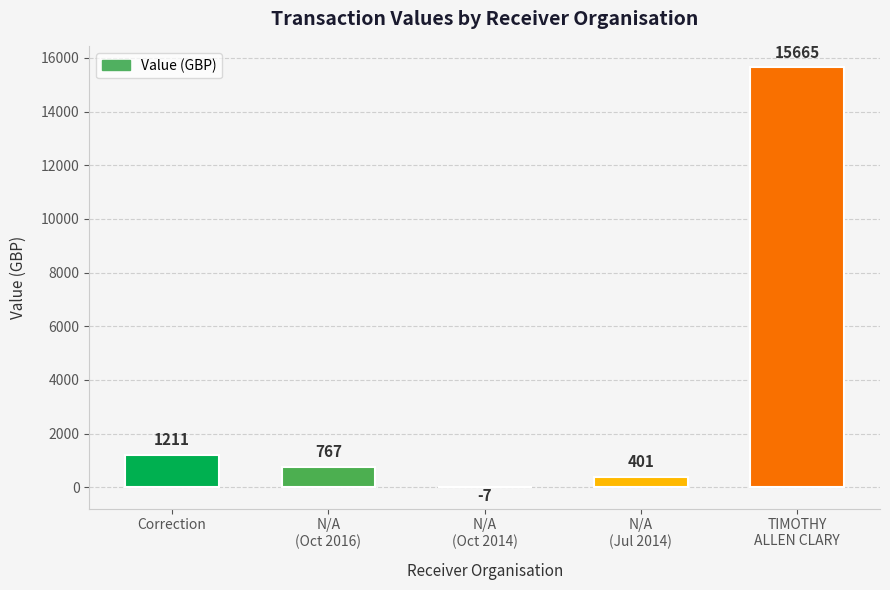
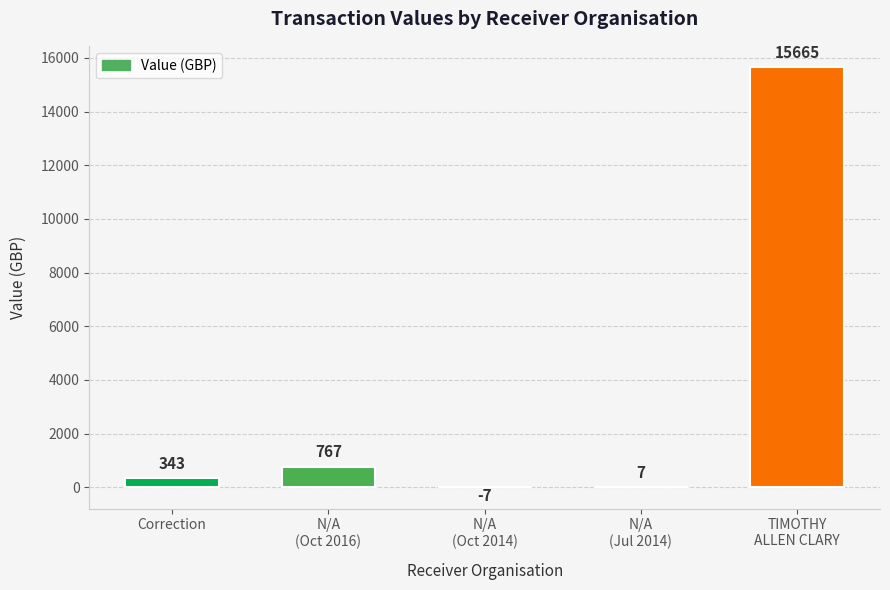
Correction: 1211 -> 343
N/A (Jul 2014): 401 -> 7
